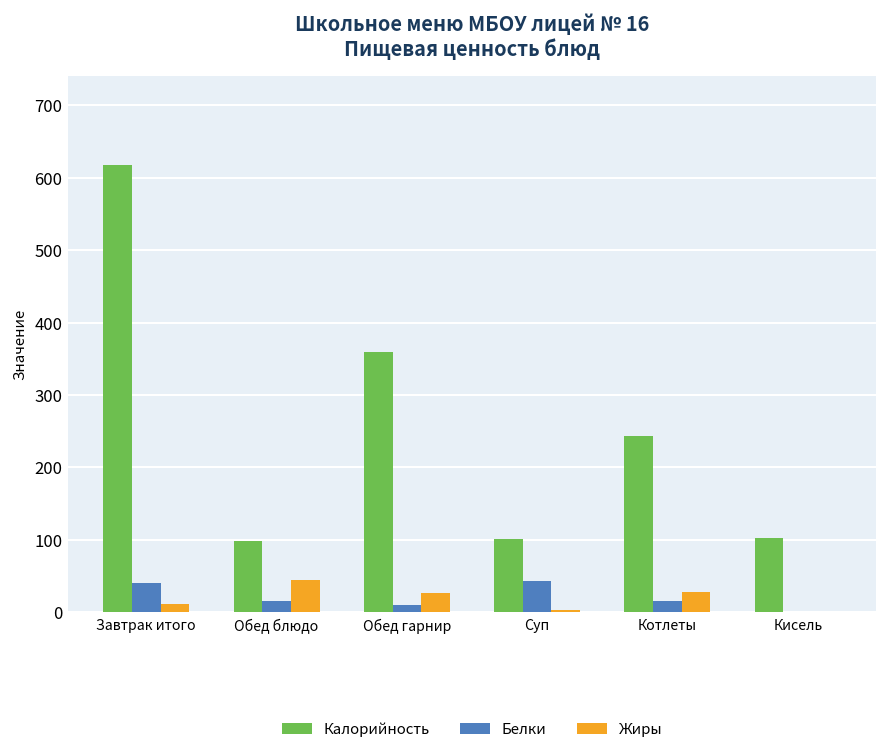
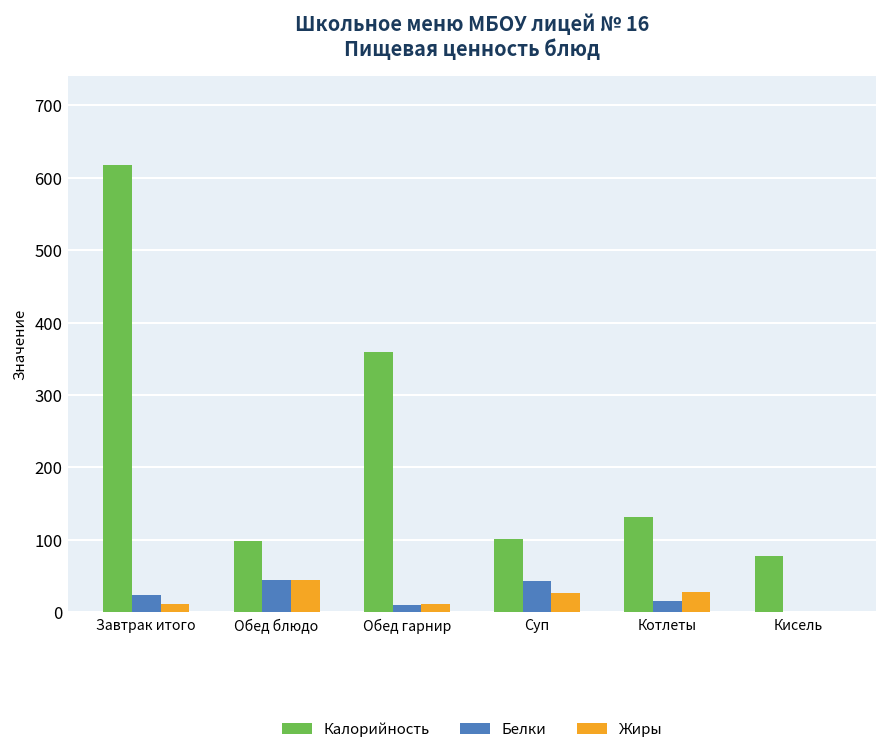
Белки, Завтрак итого: 40 -> 20
Белки, Обед блюдо: 20 -> 40
Жиры, Обед гарнир: 30 -> 10
Жиры, Суп: 0 -> 30
Калорийность, Котлеты: 240 -> 130
Калорийность, Кисель: 100 -> 80
